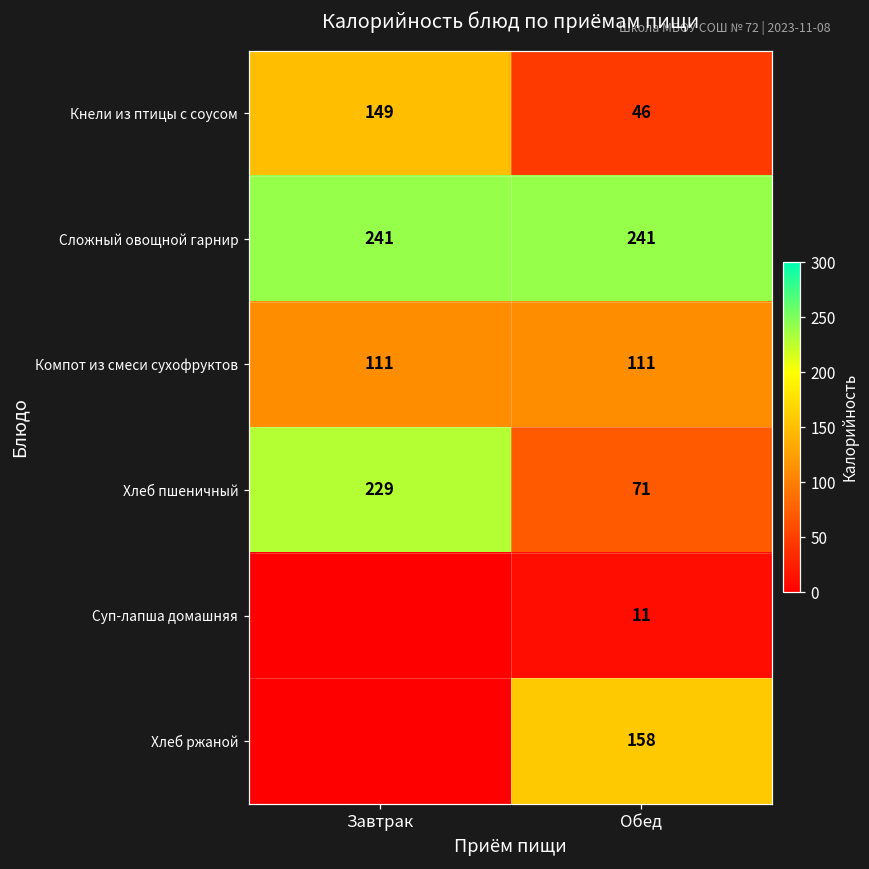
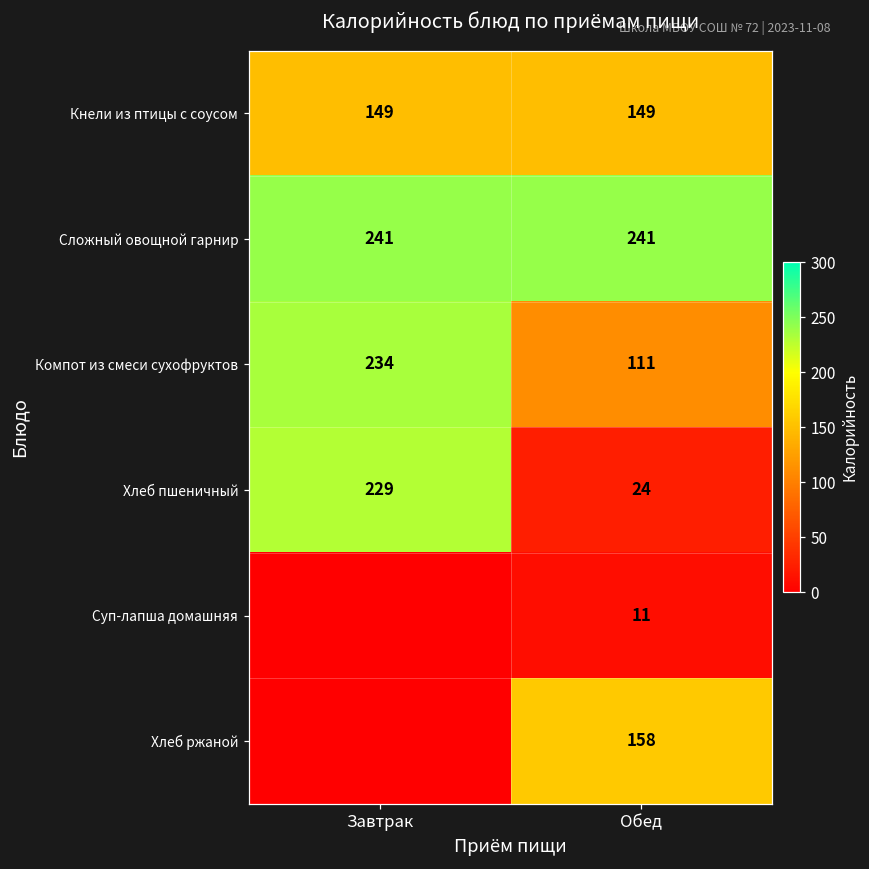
Кнели из птицы с соусом, Обед: 46 -> 149
Компот из смеси сухофруктов, Завтрак: 111 -> 234
Хлеб пшеничный, Обед: 71 -> 24
